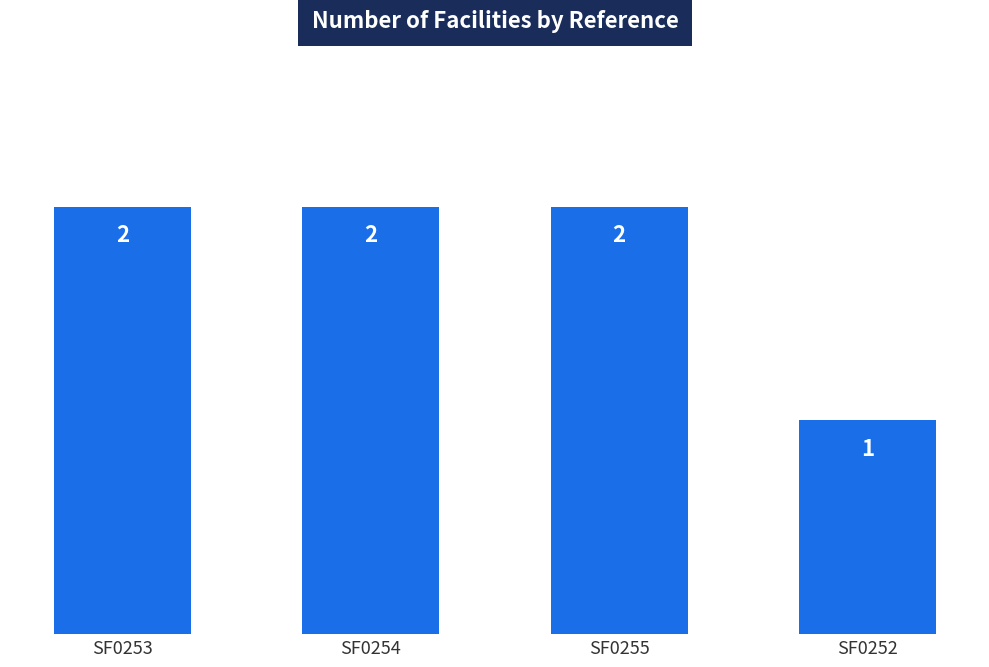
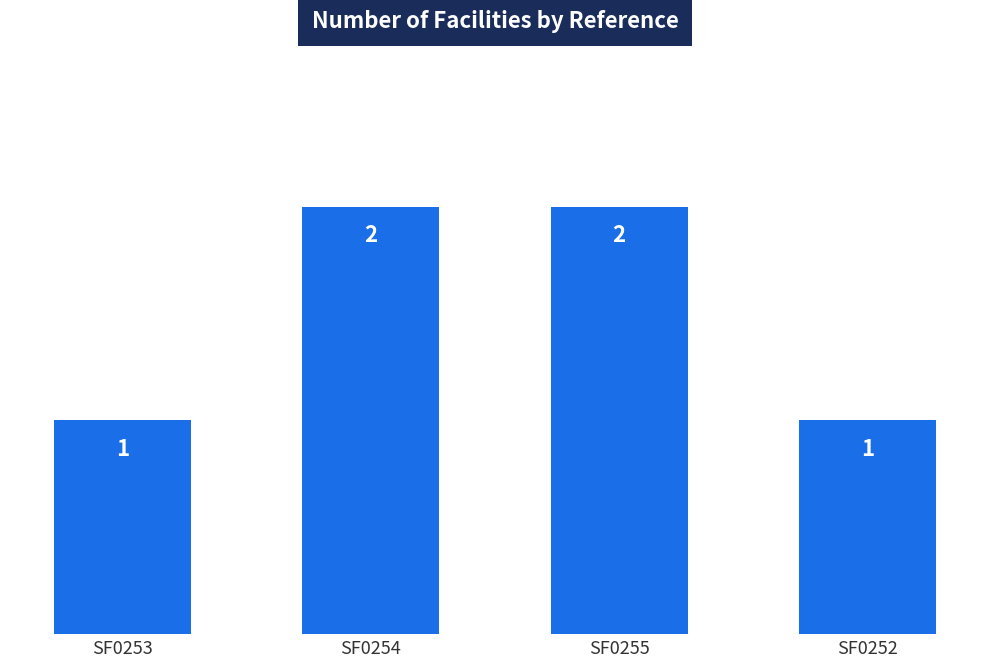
SF0253: 2 -> 1
